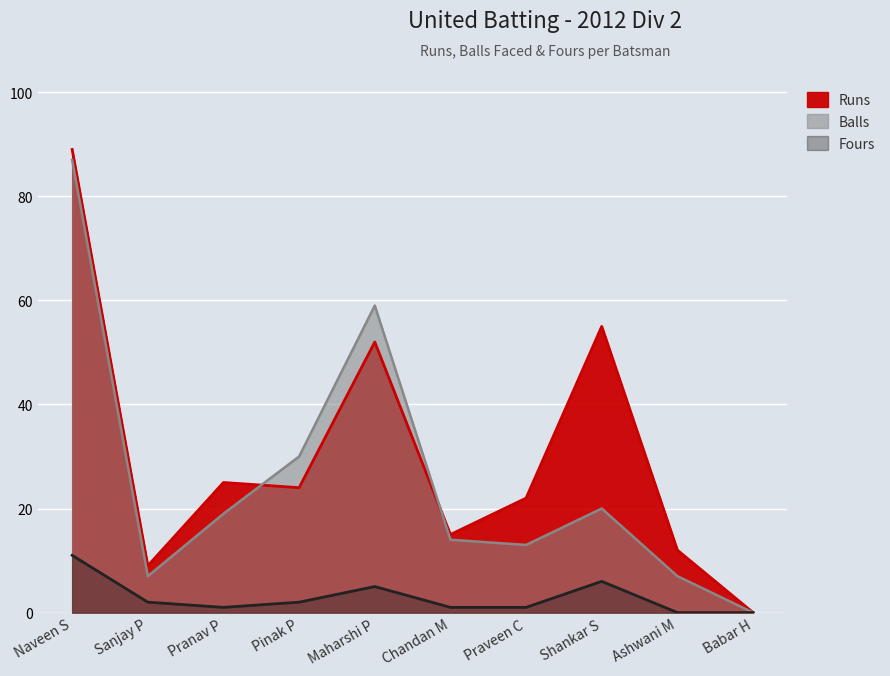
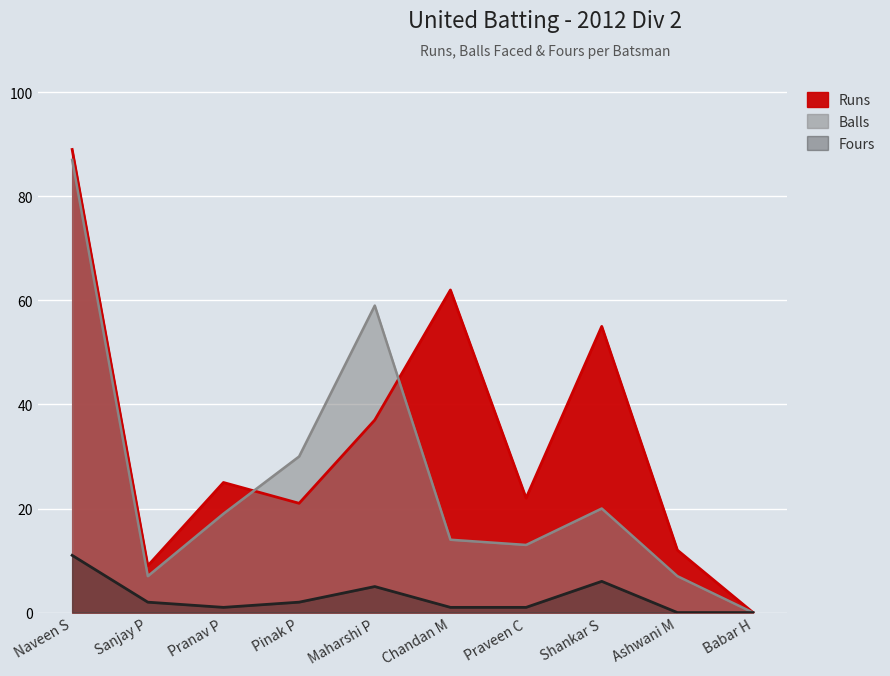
Runs, Pinak P: 24 -> 21
Runs, Maharshi P: 52 -> 37
Runs, Chandan M: 15 -> 62
